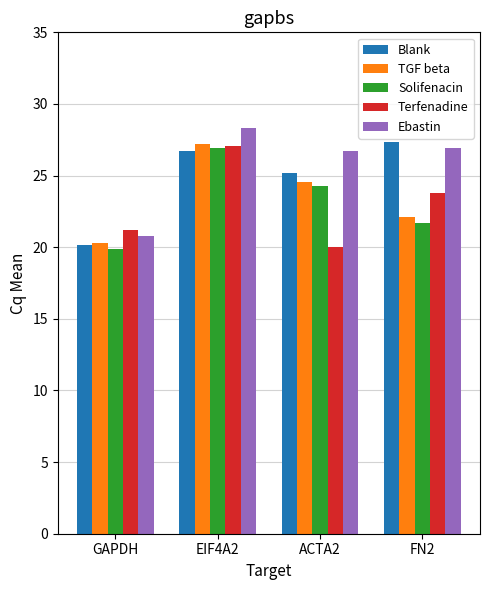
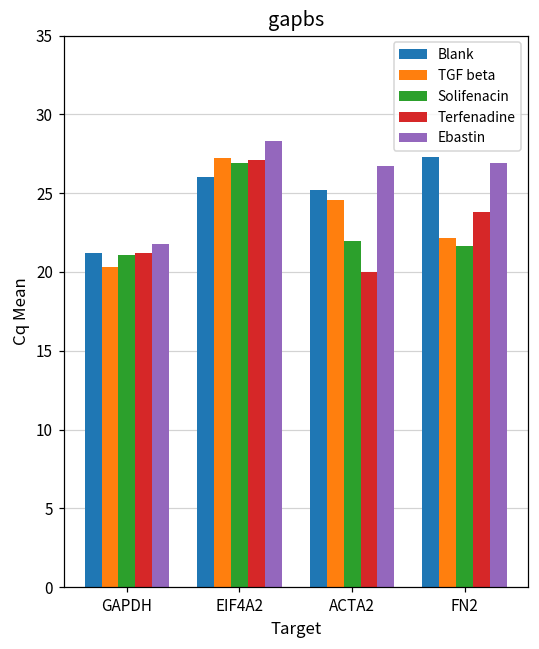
Blank, GAPDH: 20.2 -> 21.2
Solifenacin, GAPDH: 19.9 -> 21.1
Ebastin, GAPDH: 20.8 -> 21.8
Blank, EIF4A2: 26.7 -> 26.0
Solifenacin, ACTA2: 24.3 -> 22.0
